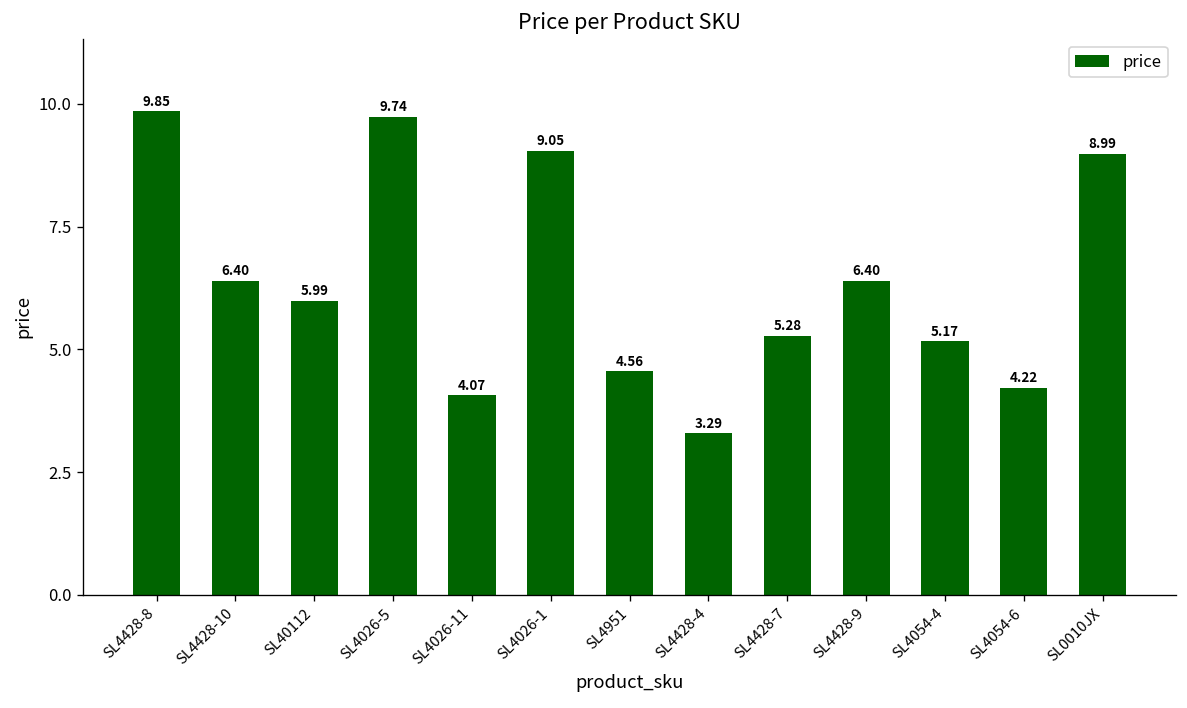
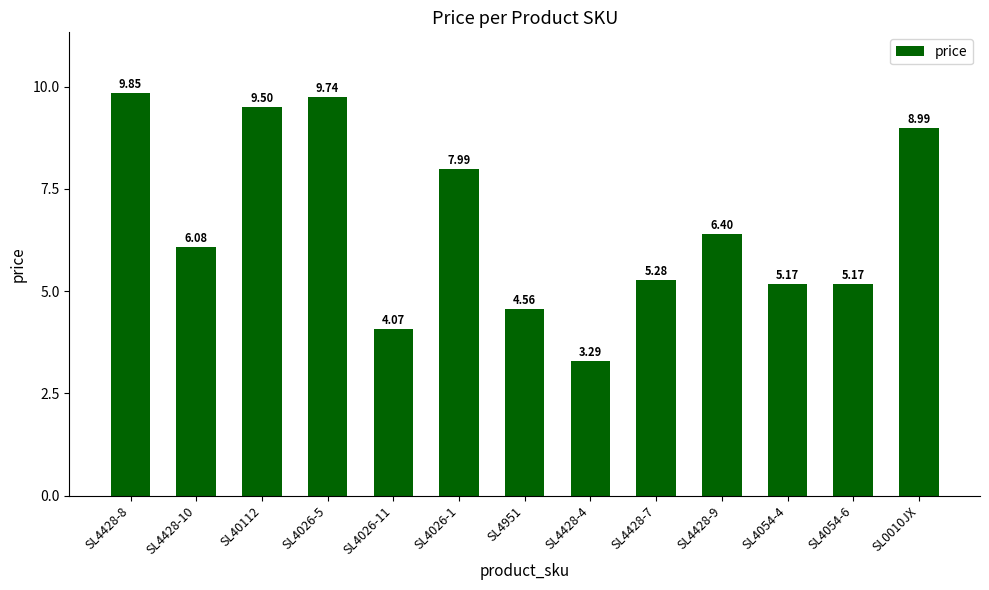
SL4428-10: 6.40 -> 6.08
SL40112: 5.99 -> 9.50
SL4026-1: 9.05 -> 7.99
SL4054-6: 4.22 -> 5.17
